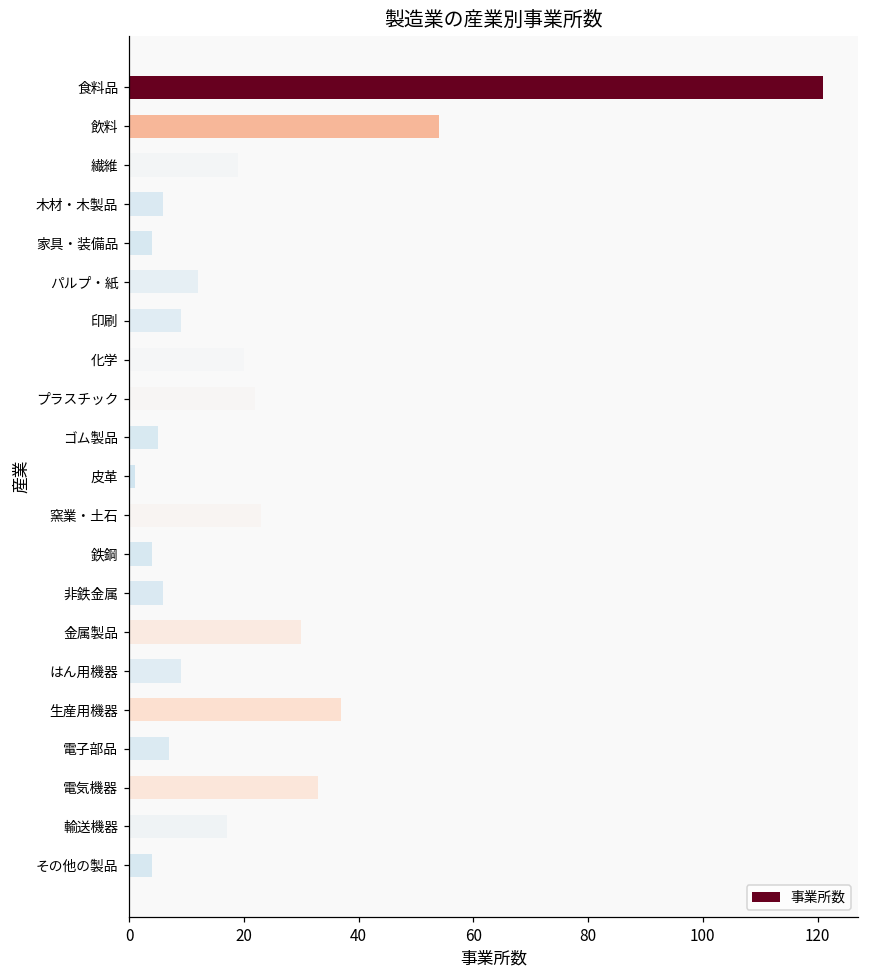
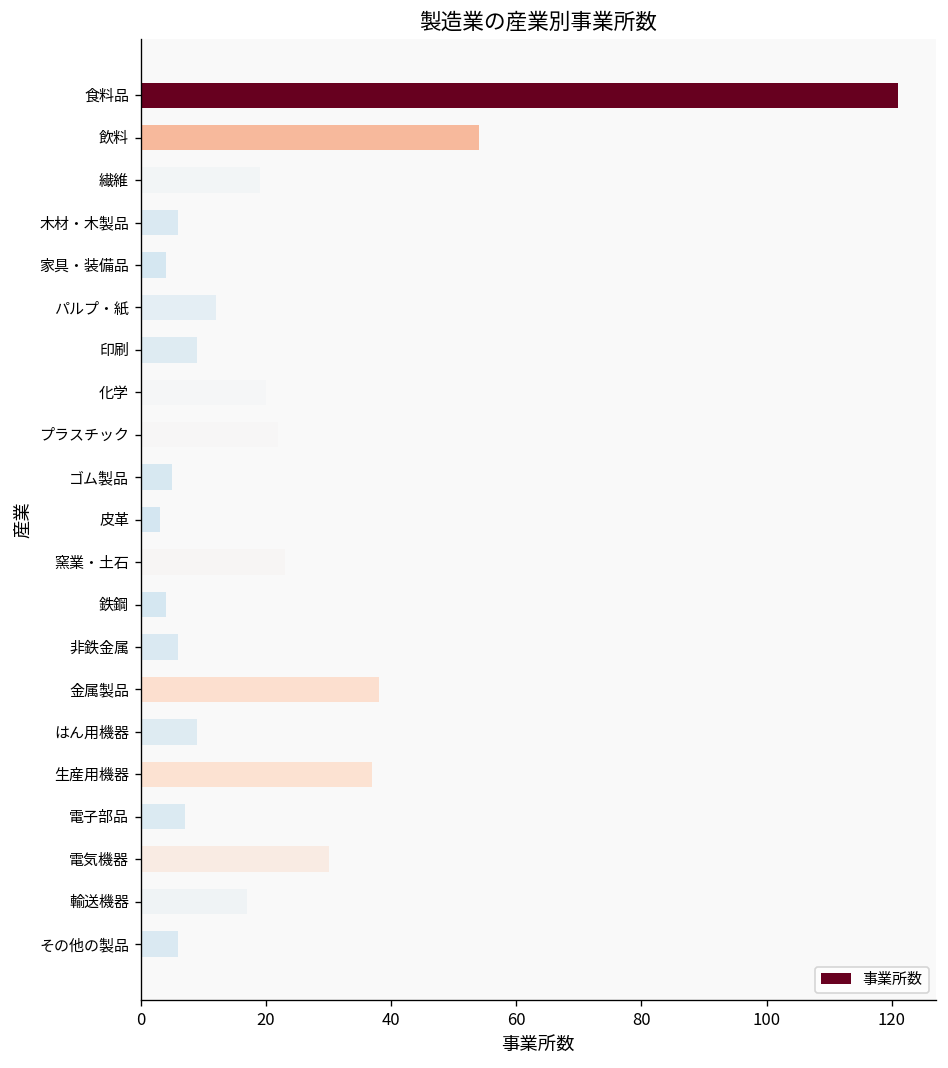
皮革: 1 -> 3
金属製品: 30 -> 38
電気機器: 33 -> 30
その他の製品: 4 -> 6
